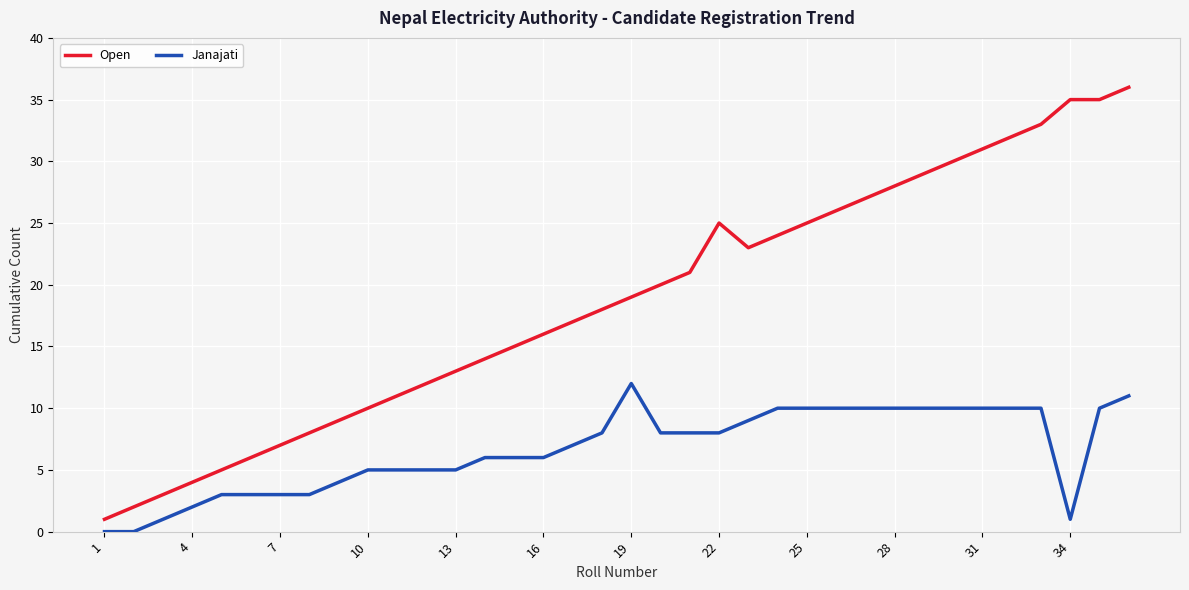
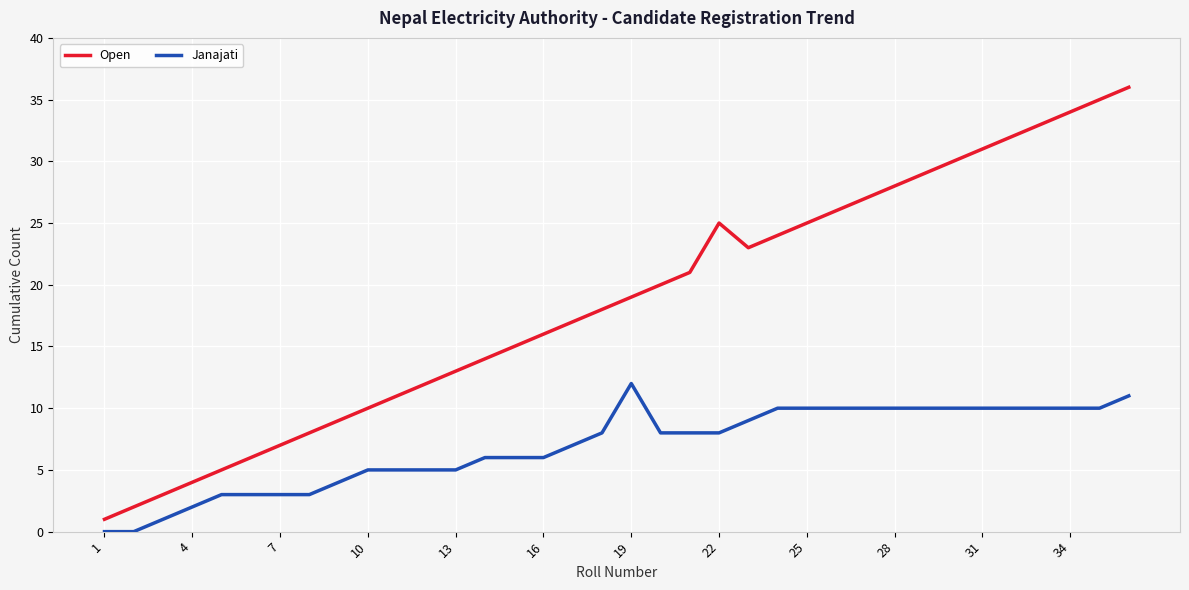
Open, 34: 35 -> 34
Janajati, 34: 1 -> 10
